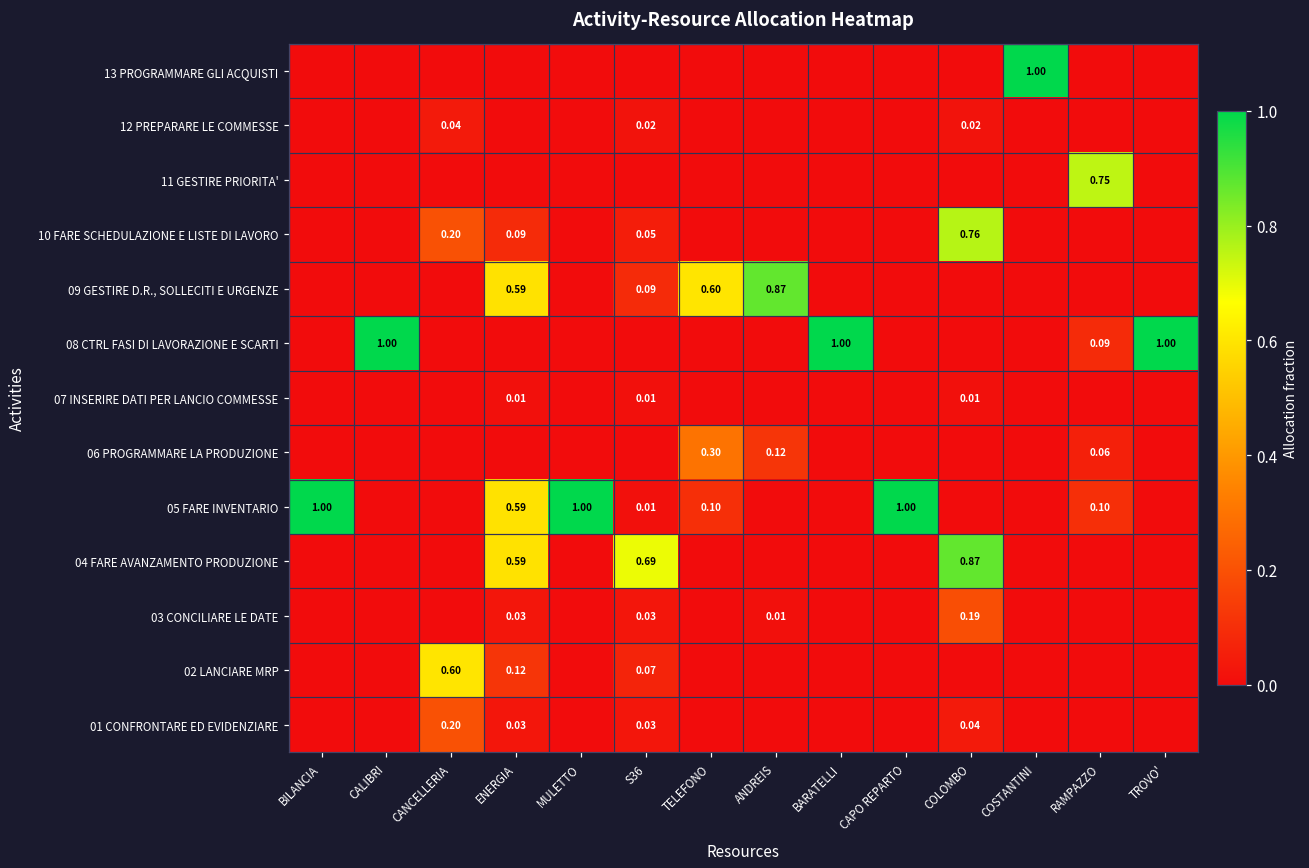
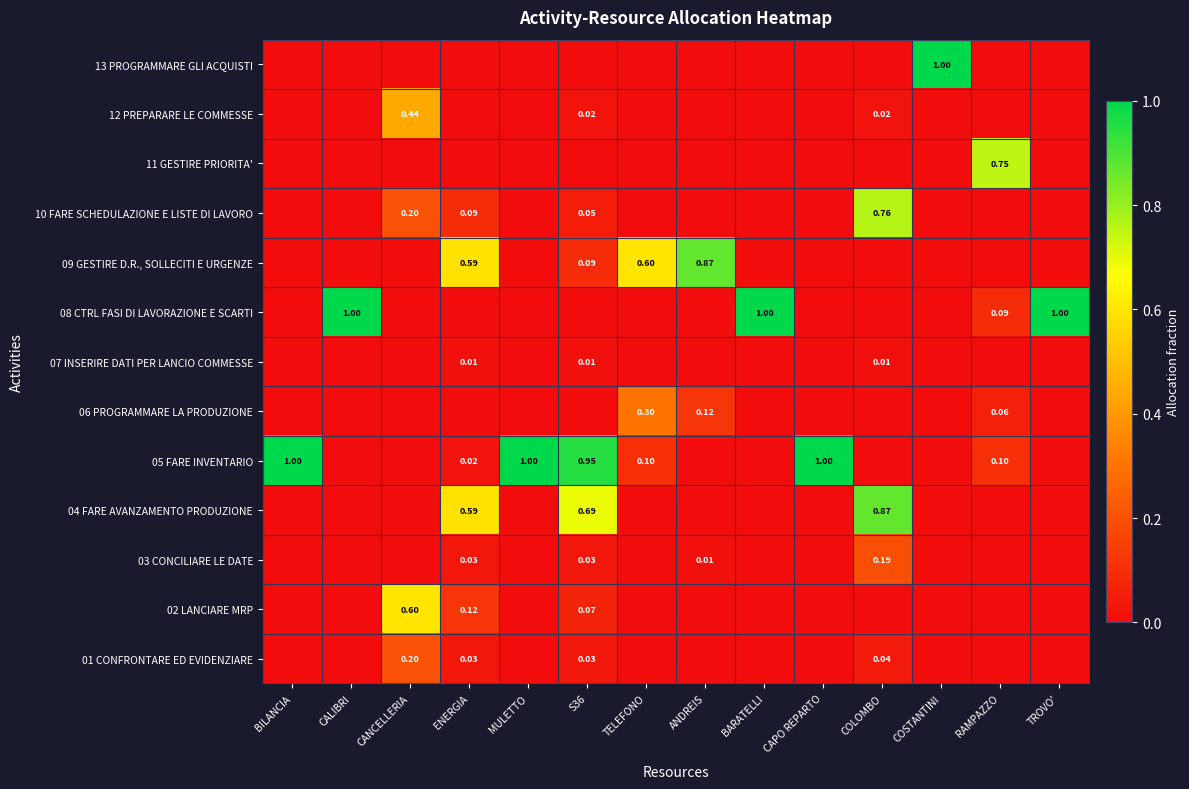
12 PREPARARE LE COMMESSE, CANCELLERIA: 0.04 -> 0.44
05 FARE INVENTARIO, ENERGIA: 0.59 -> 0.02
05 FARE INVENTARIO, S36: 0.01 -> 0.95
